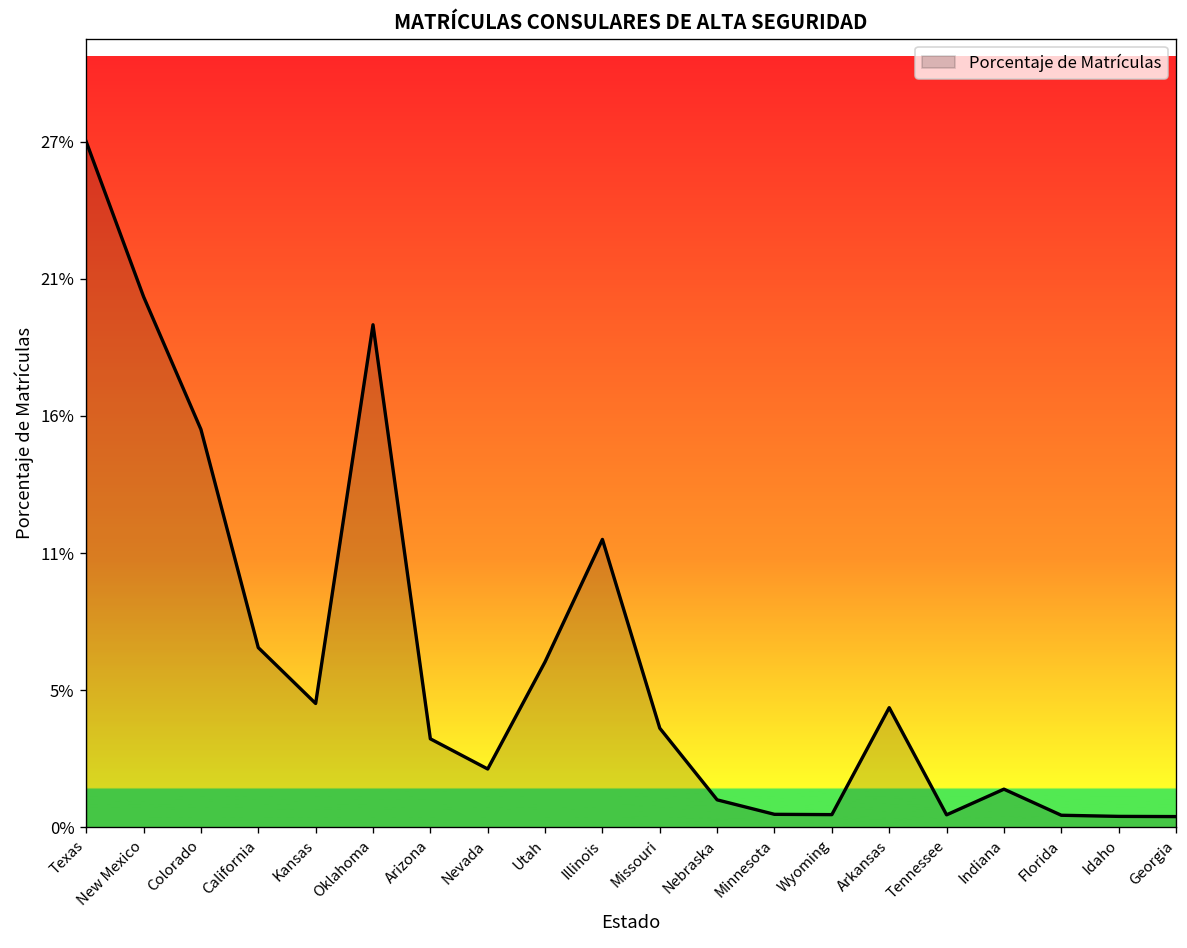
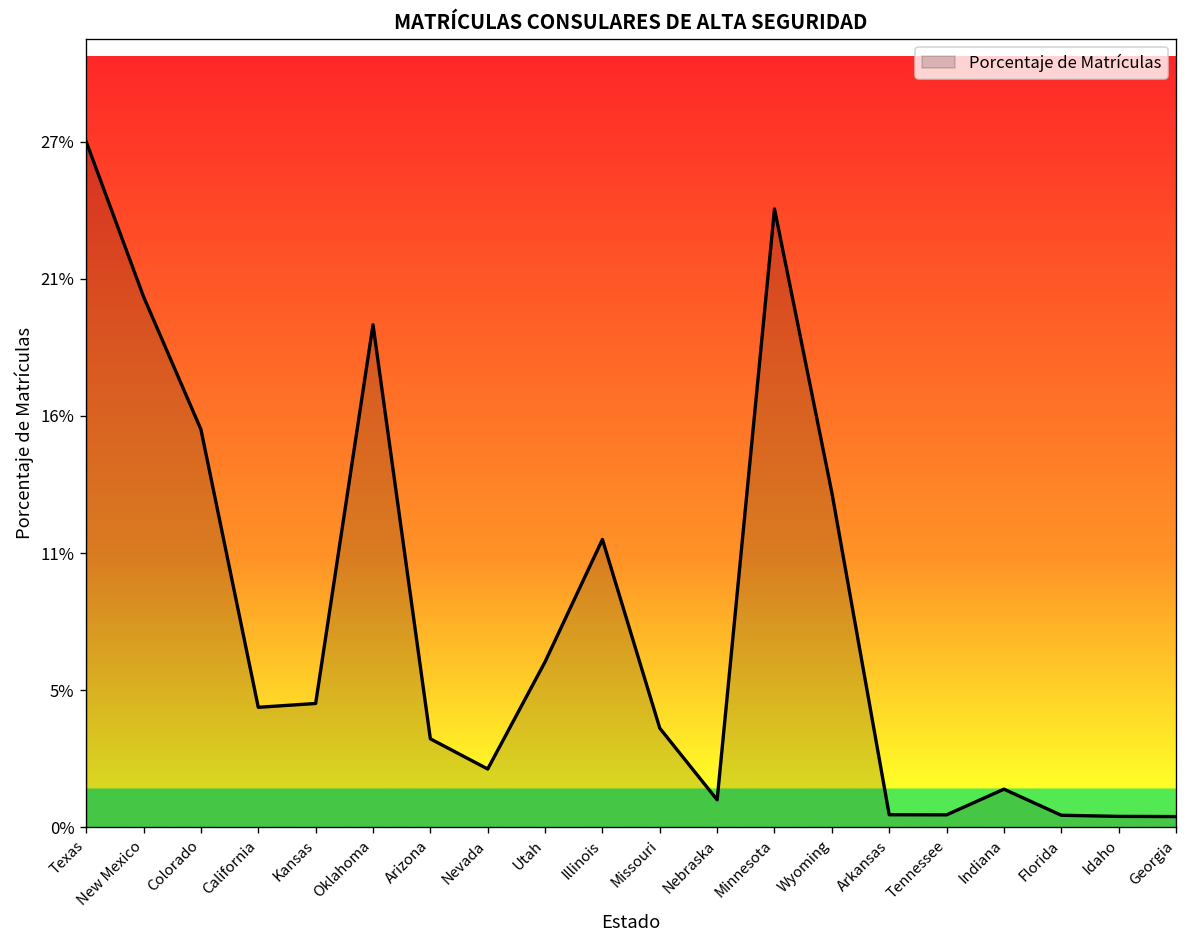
California: 7.0% -> 4.7%
Minnesota: 0.5% -> 24.1%
Wyoming: 0.5% -> 13.0%
Arkansas: 4.7% -> 0.5%
